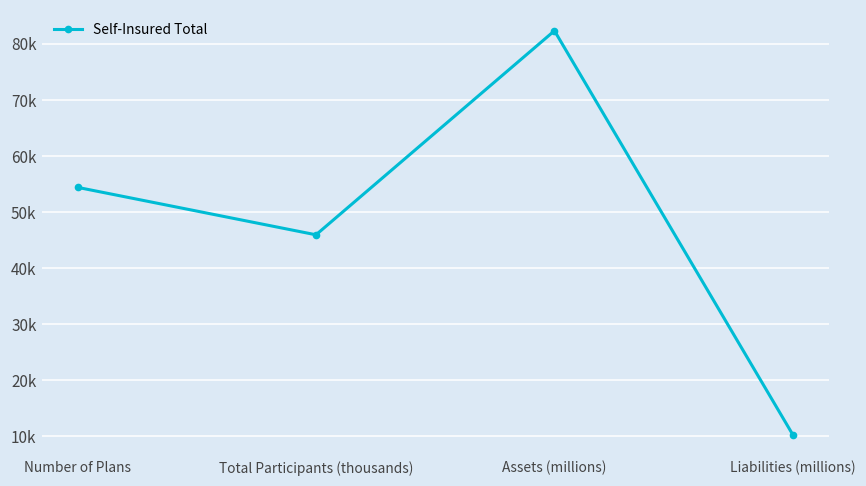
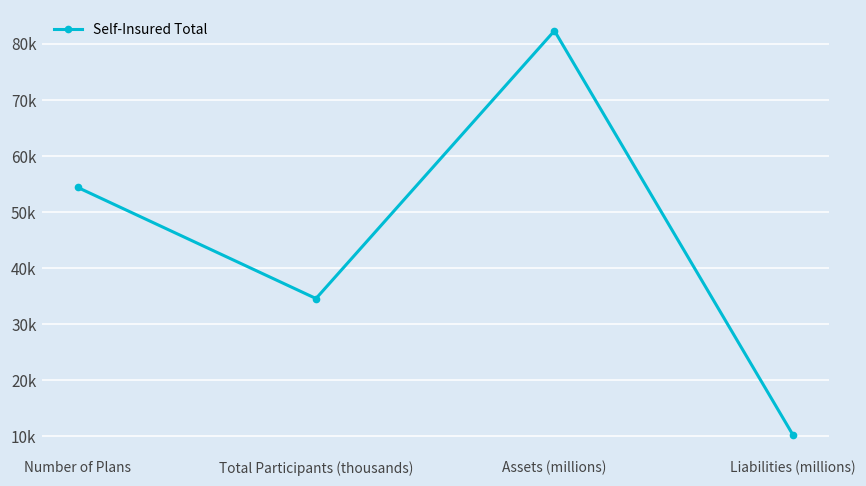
Total Participants (thousands): 46000 -> 34000
